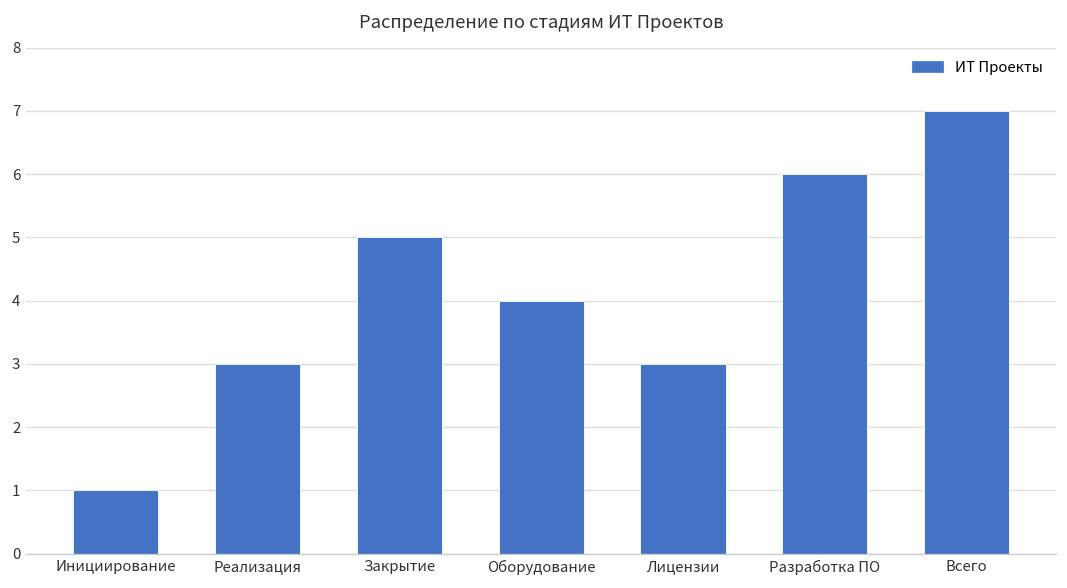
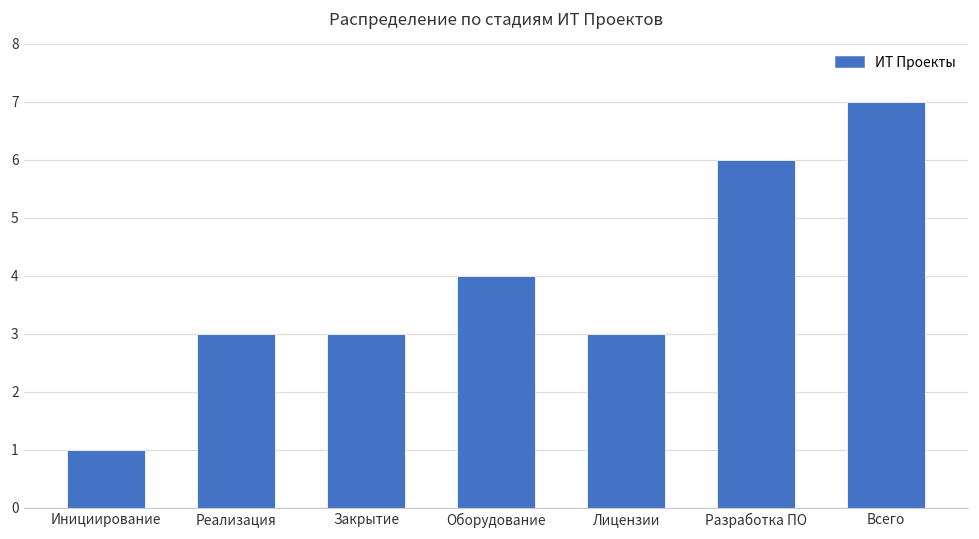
Закрытие: 5 -> 3
